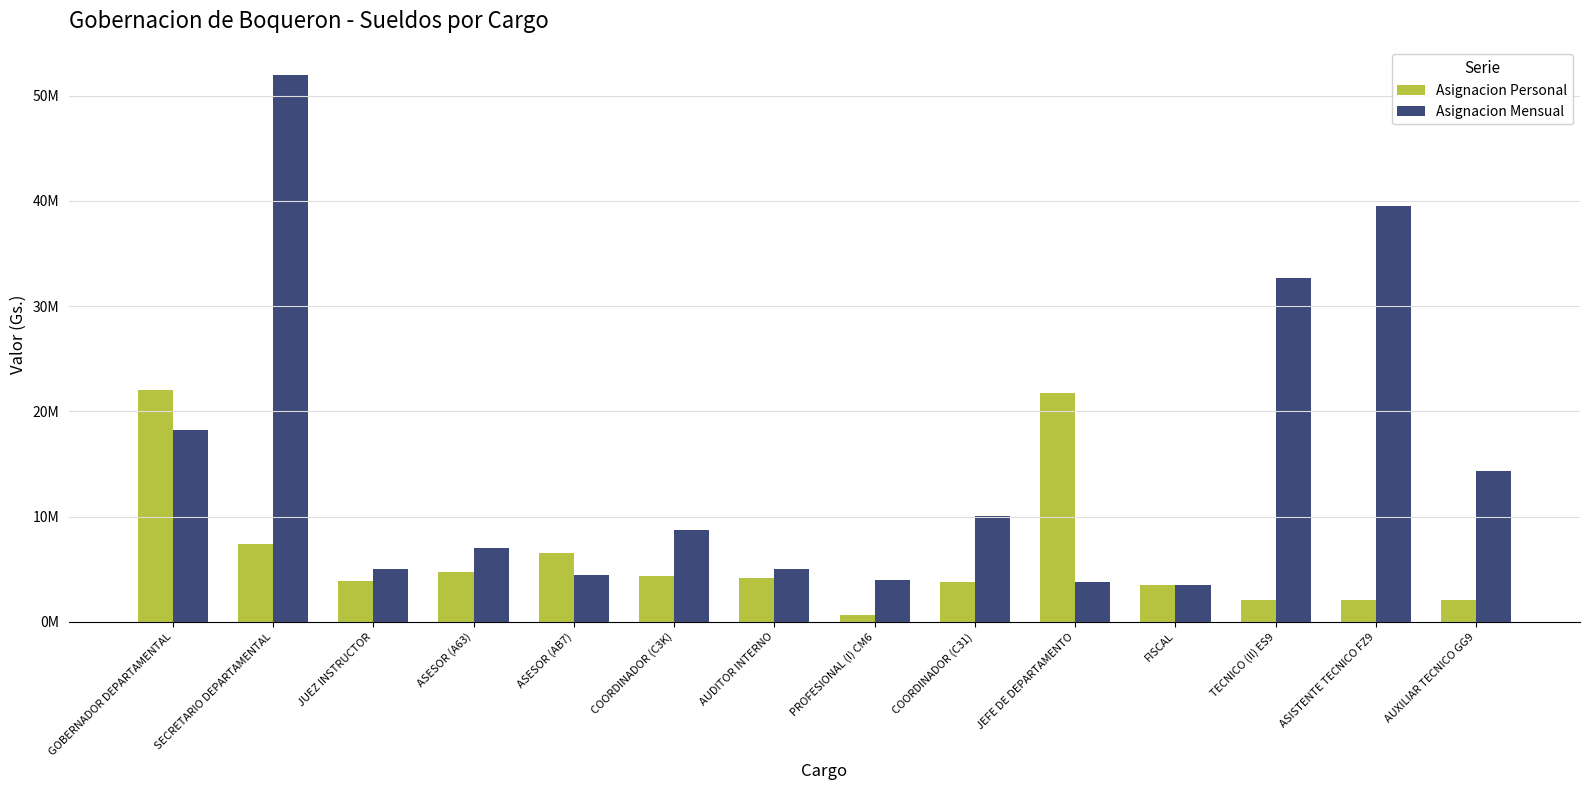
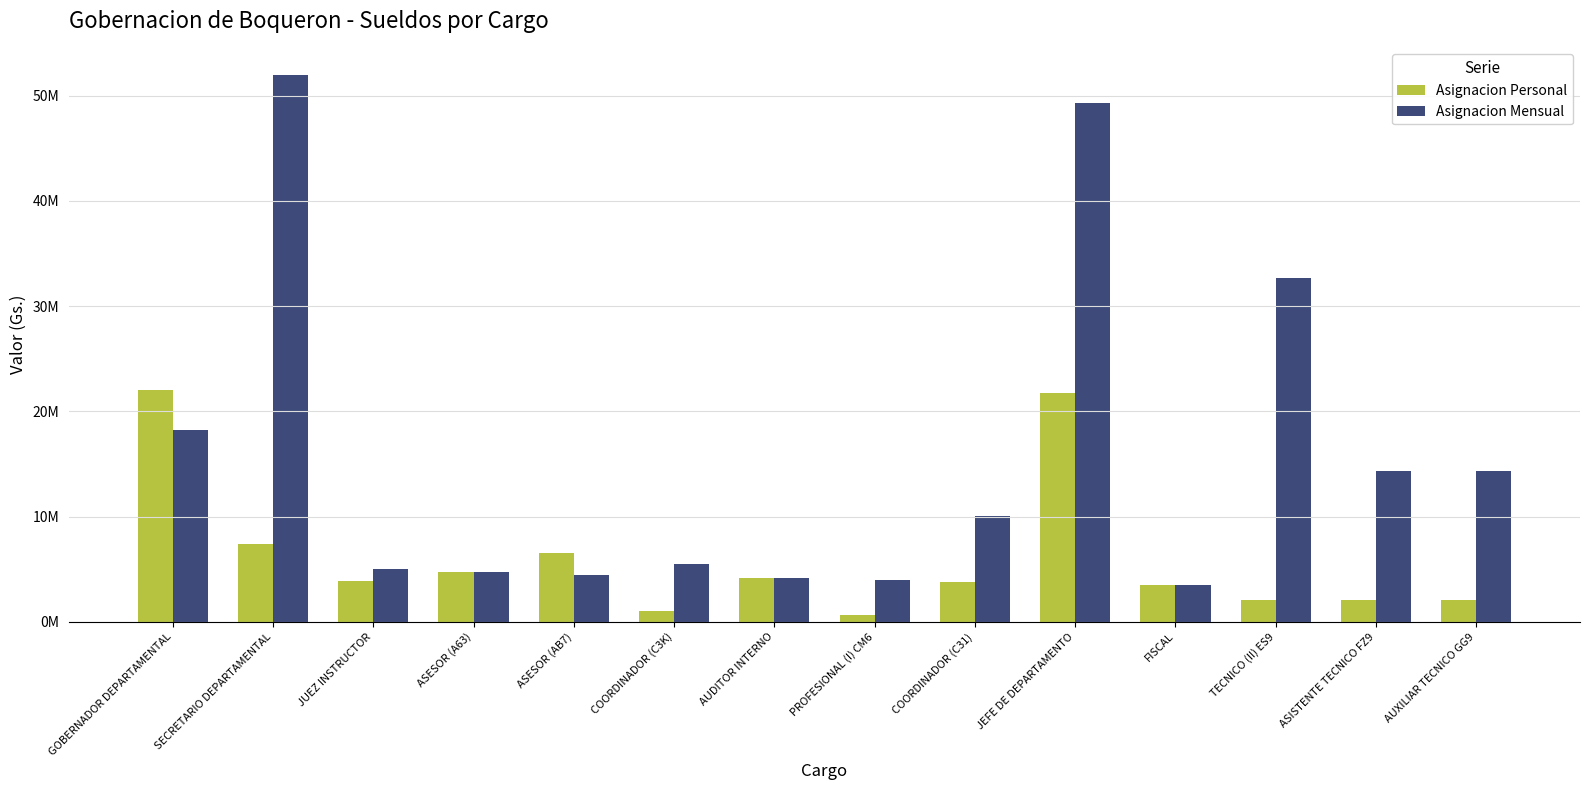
Asignacion Mensual, ASESOR (A63): 7000000 -> 4800000
Asignacion Personal, COORDINADOR (C3K): 4400000 -> 1000000
Asignacion Mensual, COORDINADOR (C3K): 8700000 -> 5400000
Asignacion Mensual, AUDITOR INTERNO: 5000000 -> 4100000
Asignacion Mensual, JEFE DE DEPARTAMENTO: 3700000 -> 49300000
Asignacion Mensual, ASISTENTE TECNICO FZ9: 39500000 -> 14300000
